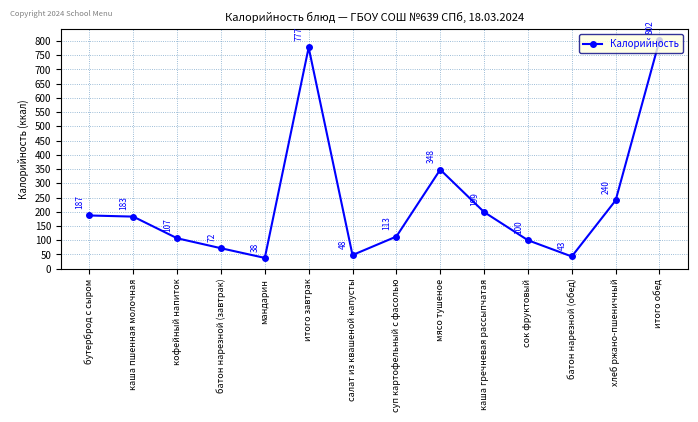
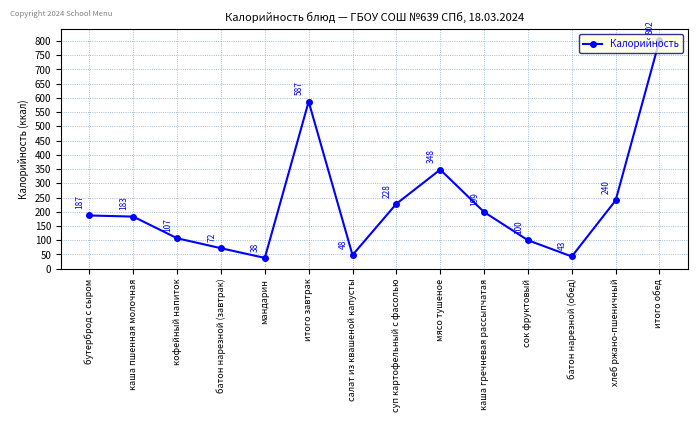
итого завтрак: 777 -> 587
суп картофельный с фасолью: 113 -> 228
